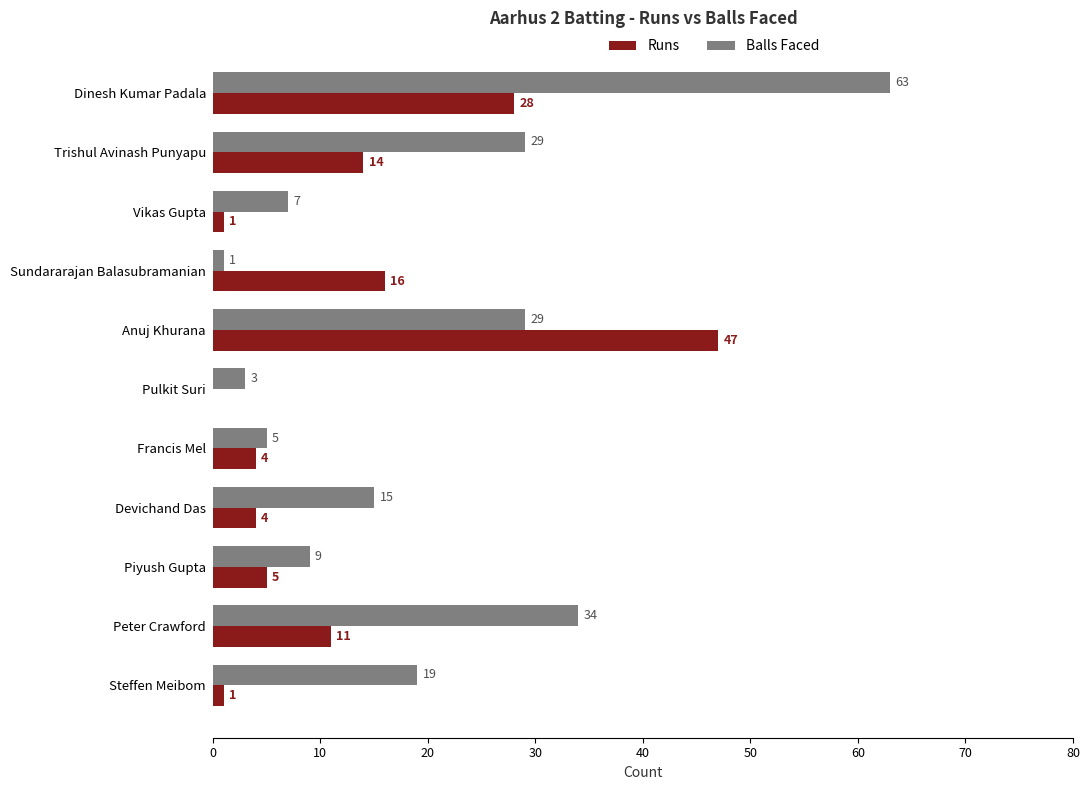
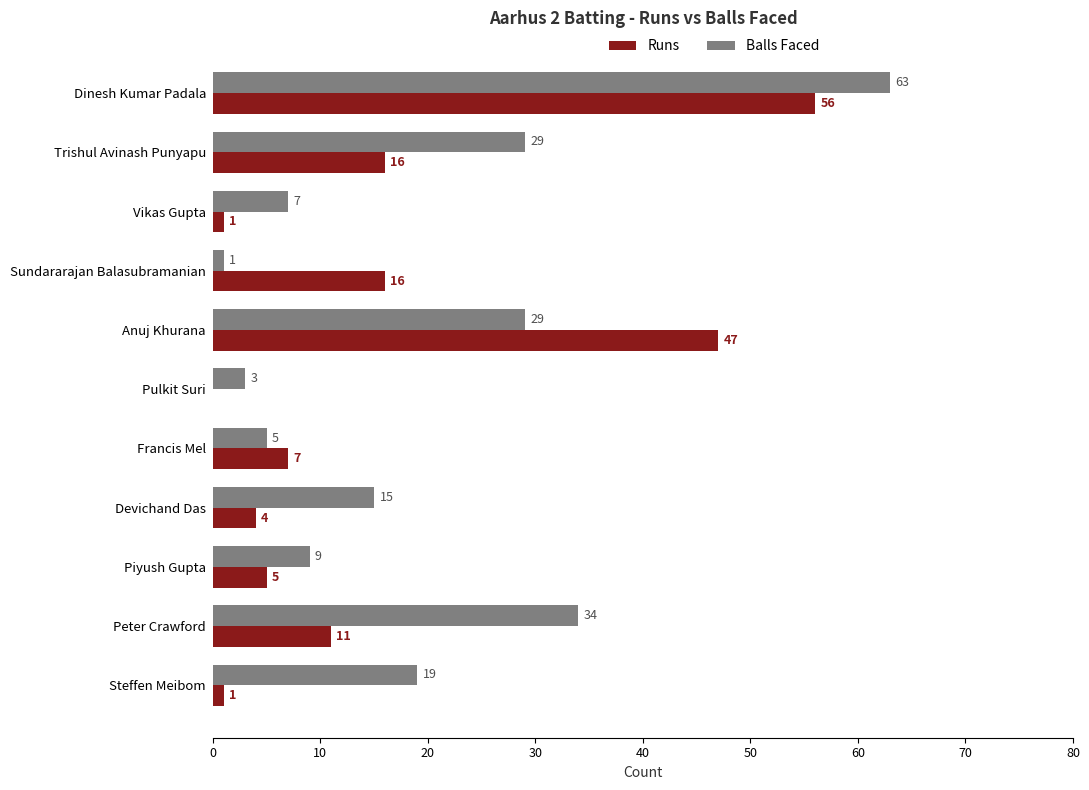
Runs, Dinesh Kumar Padala: 28 -> 56
Runs, Trishul Avinash Punyapu: 14 -> 16
Runs, Francis Mel: 4 -> 7
